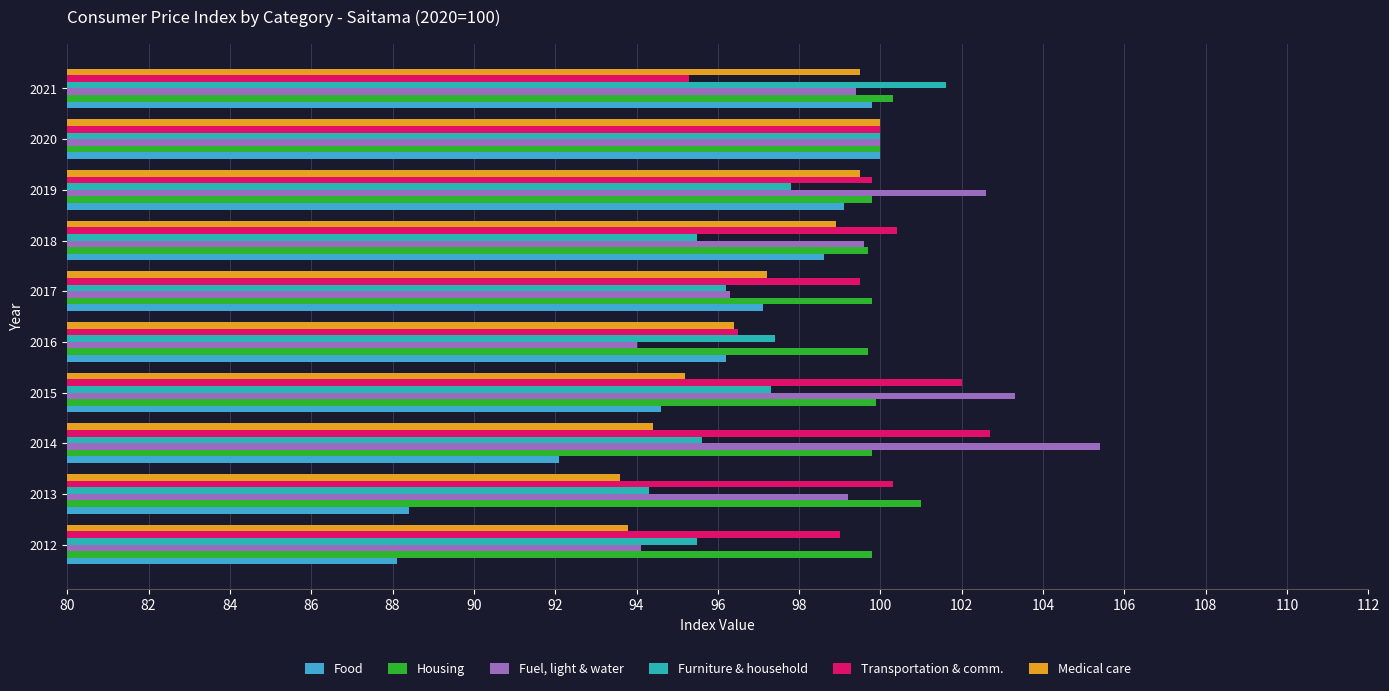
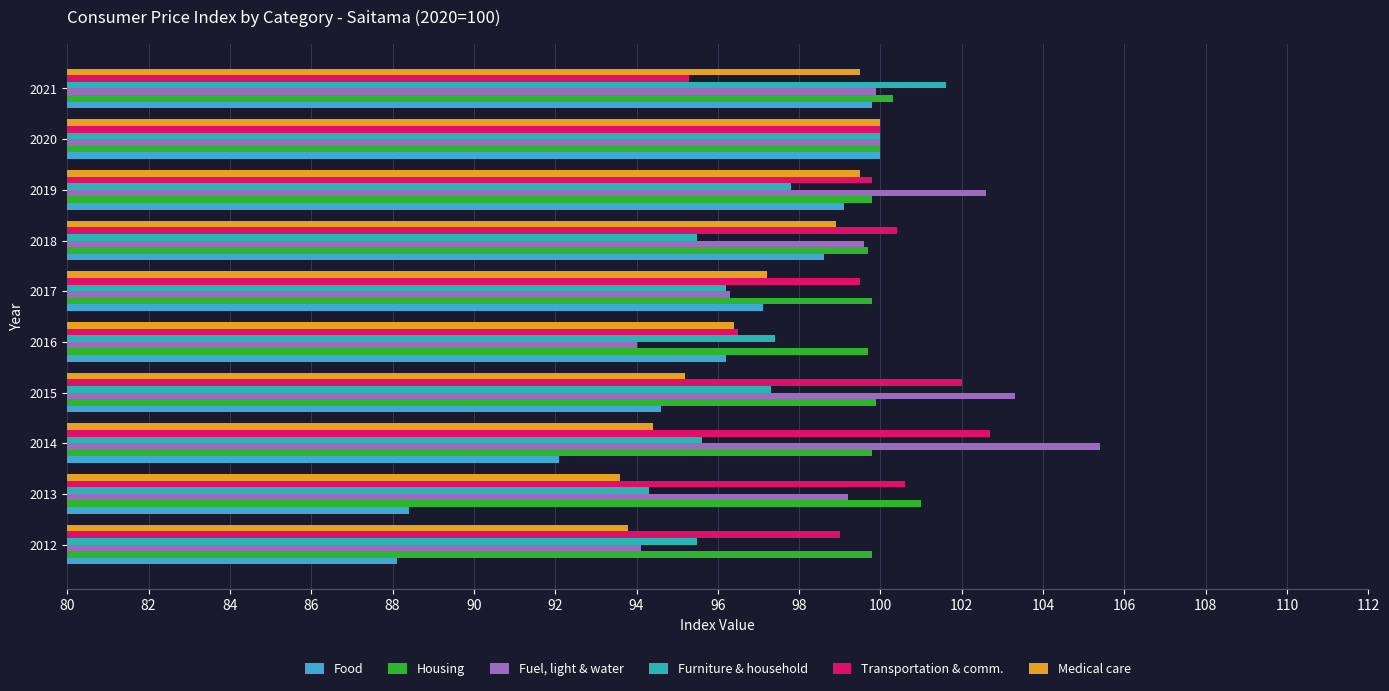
Fuel, light & water, 2021: 99.4 -> 99.9
Transportation & comm., 2013: 100.3 -> 100.6
